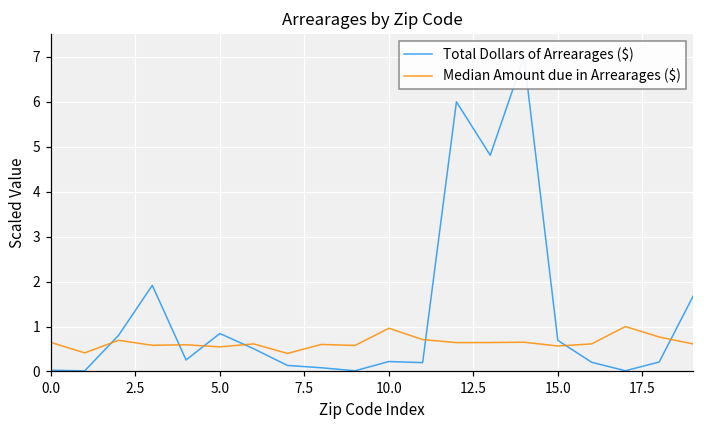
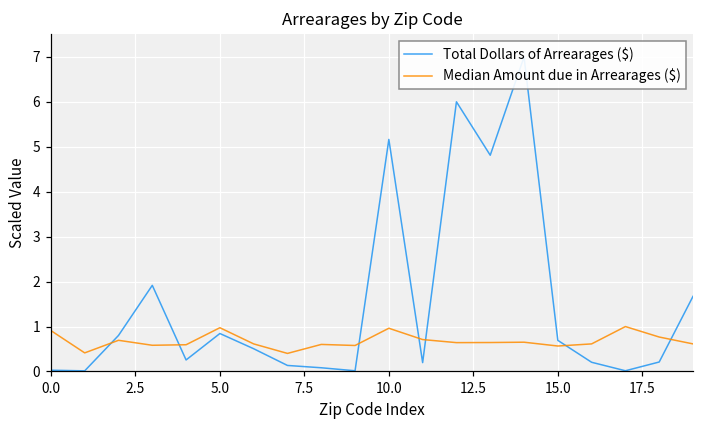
Median Amount due in Arrearages ($), 0.0: 0.6 -> 0.9
Median Amount due in Arrearages ($), 5.0: 0.5 -> 1.0
Total Dollars of Arrearages ($), 10.0: 0.2 -> 5.2
